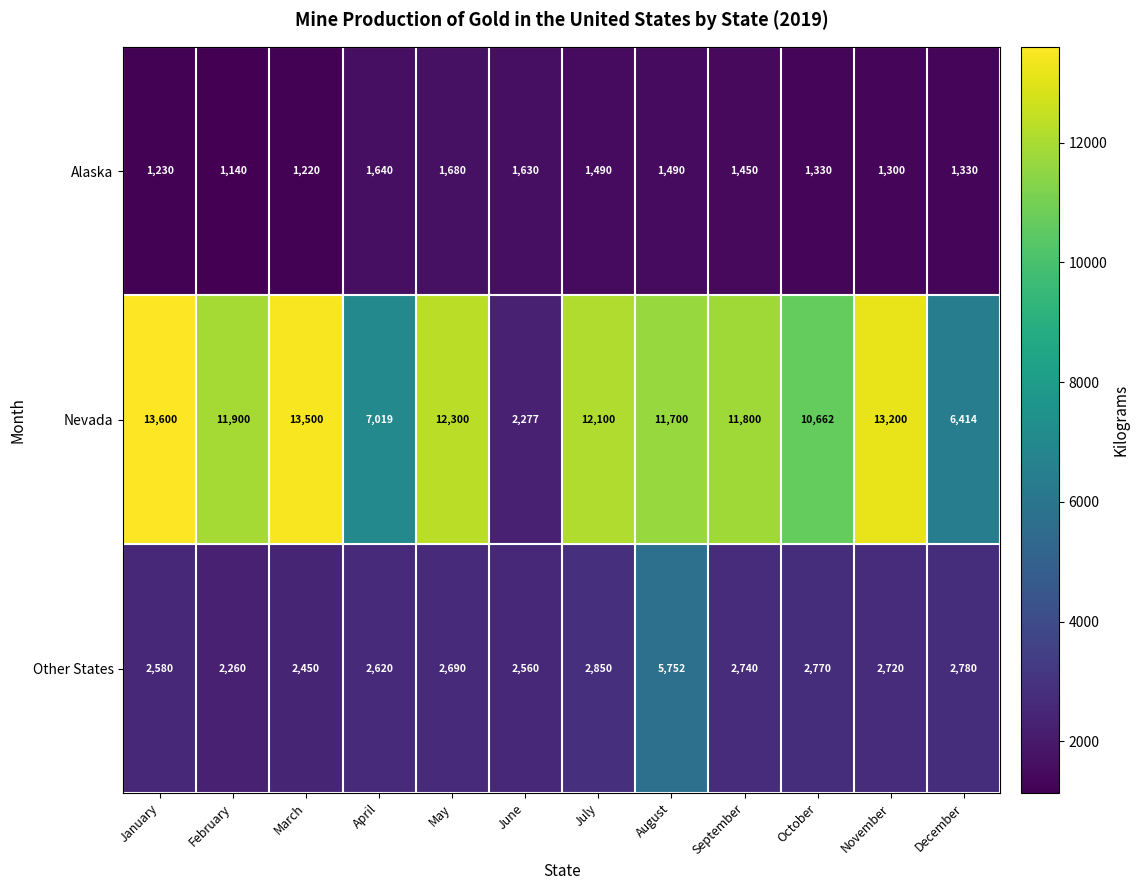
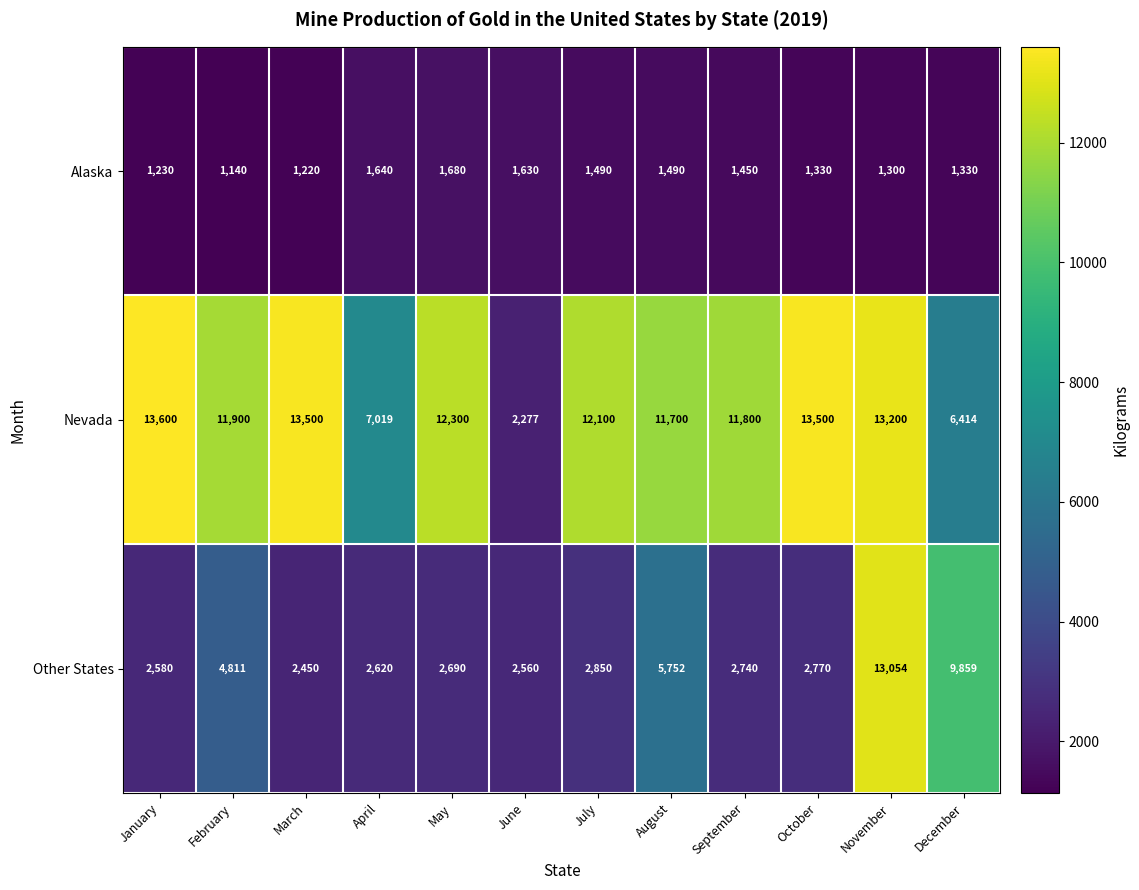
Nevada, October: 10,662 -> 13,500
Other States, February: 2,260 -> 4,811
Other States, November: 2,720 -> 13,054
Other States, December: 2,780 -> 9,859
